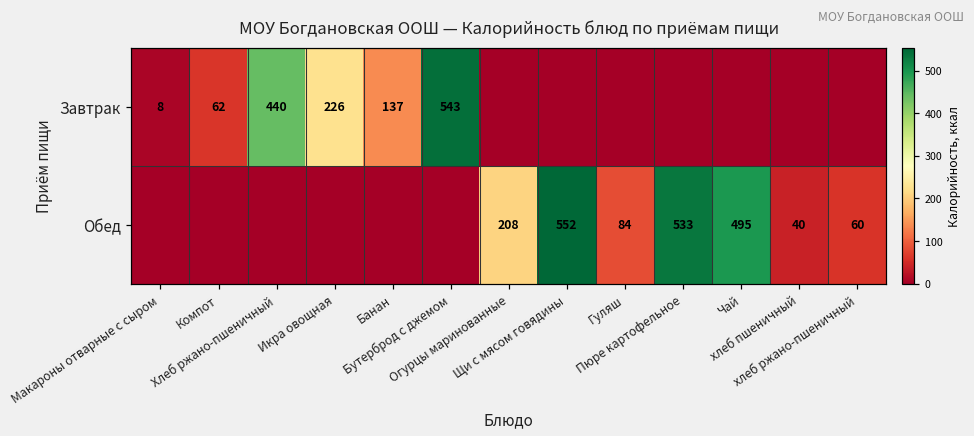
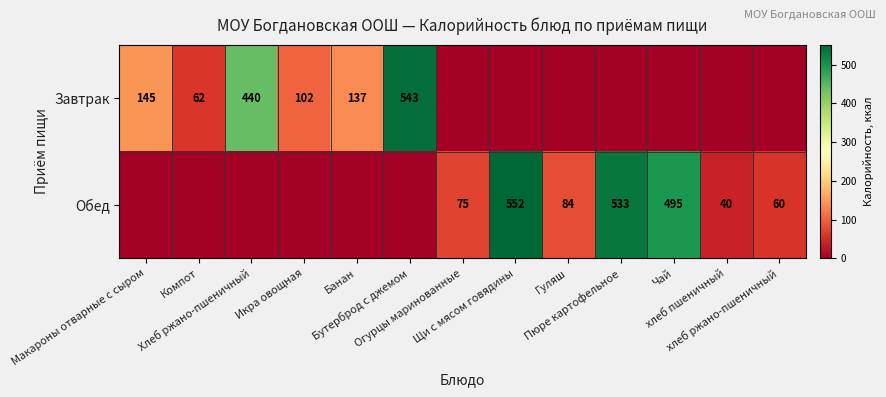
Завтрак, Макароны отварные с сыром: 8 -> 145
Завтрак, Икра овощная: 226 -> 102
Обед, Огурцы маринованные: 208 -> 75
